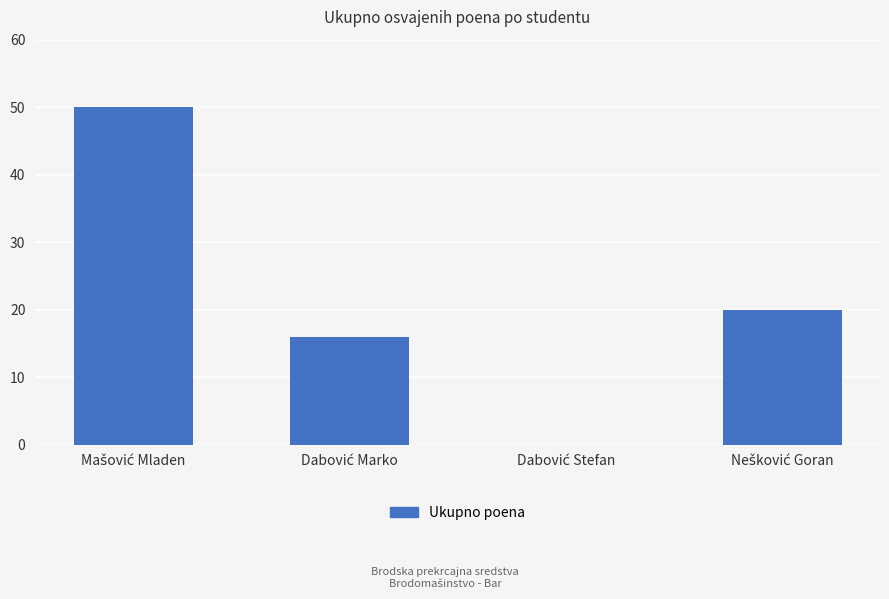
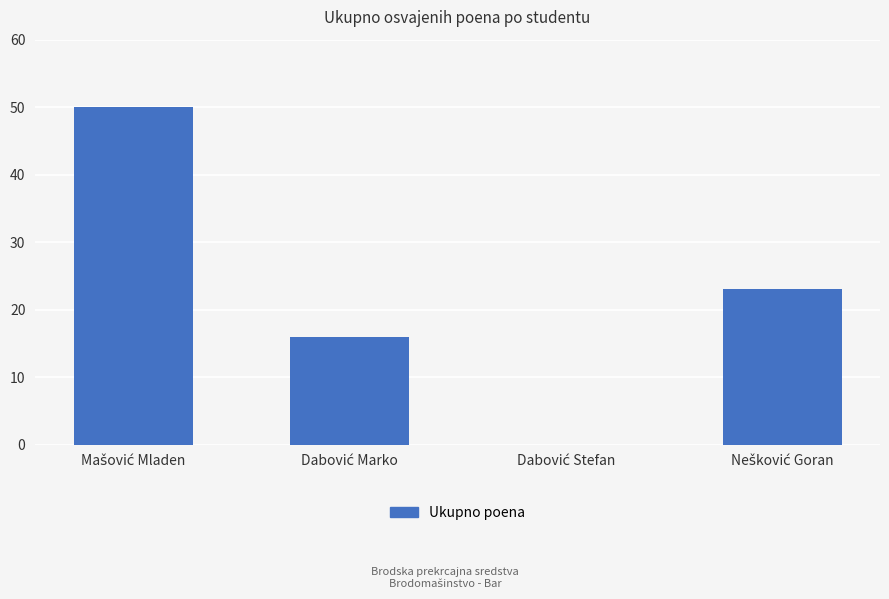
Nešković Goran: 20 -> 23
